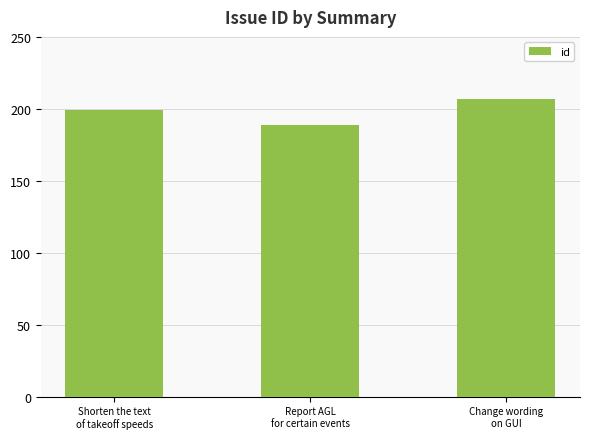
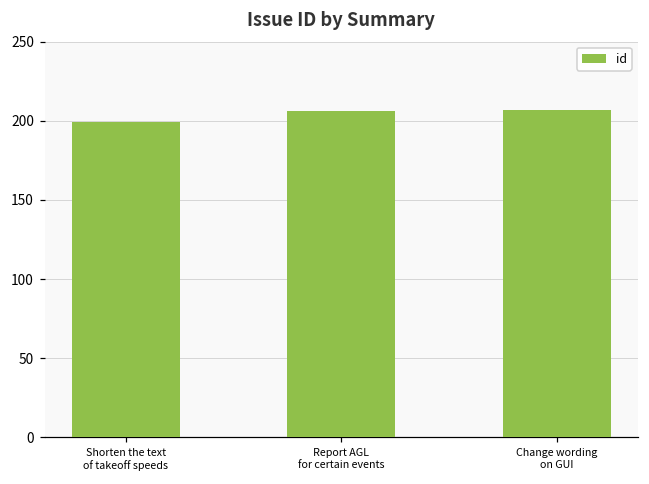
Report AGL for certain events: 189 -> 206
